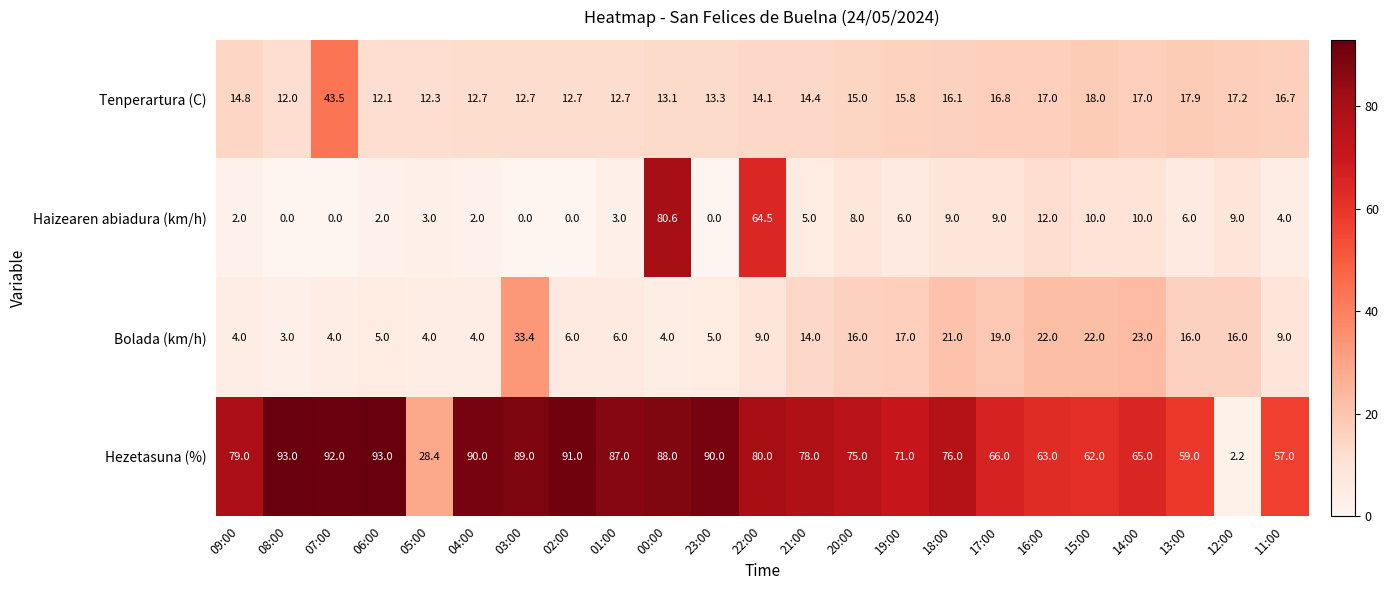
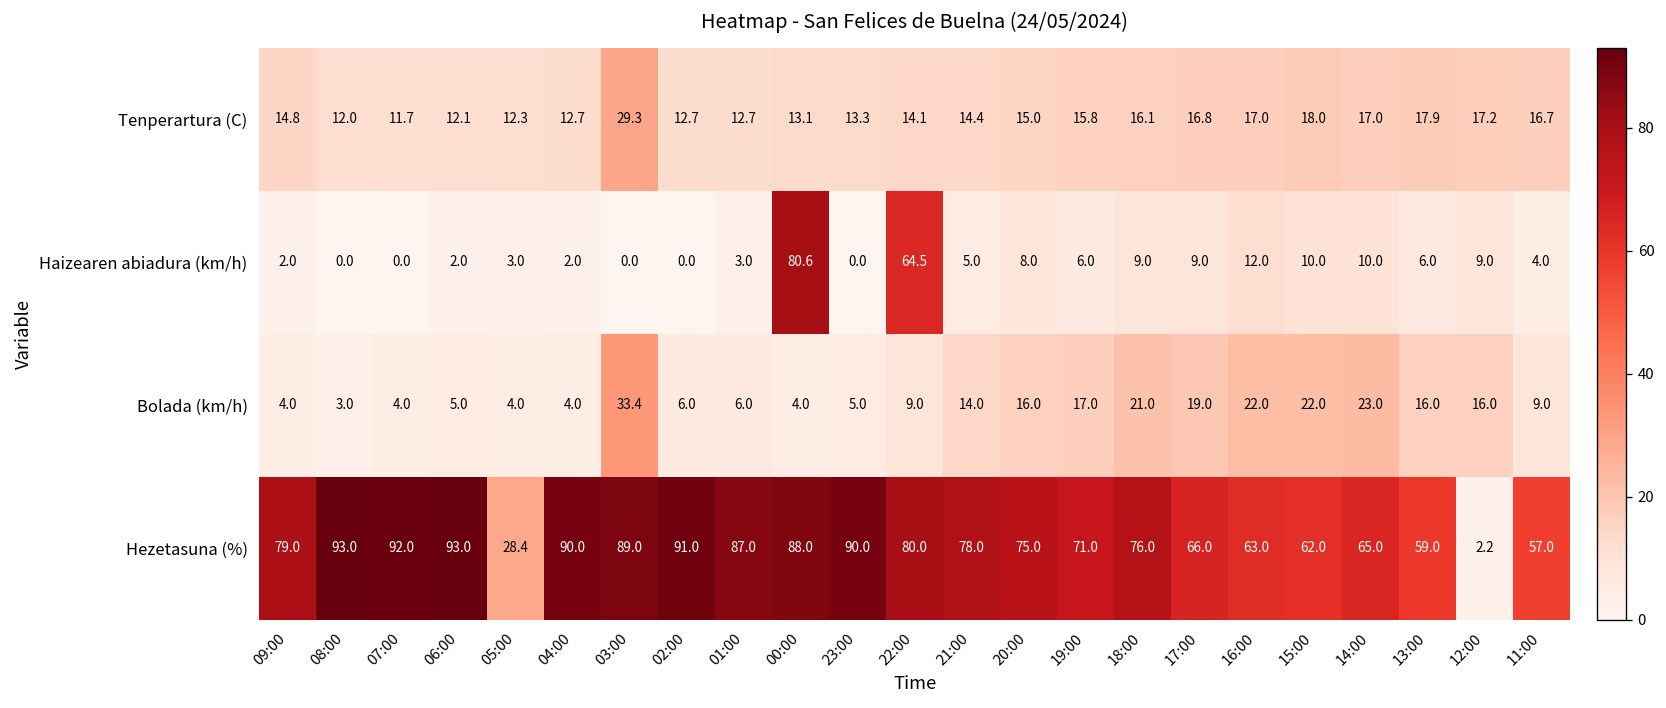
Tenperartura (C), 07:00: 43.5 -> 11.7
Tenperartura (C), 03:00: 12.7 -> 29.3
